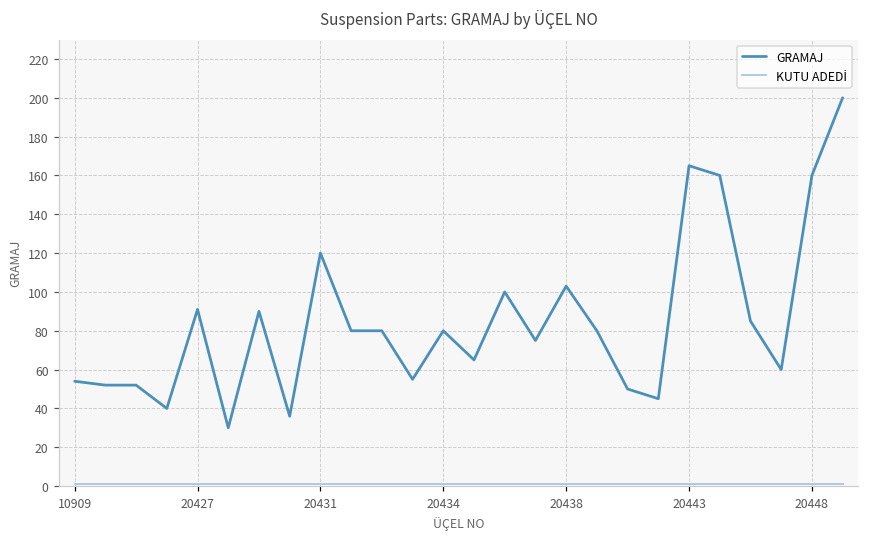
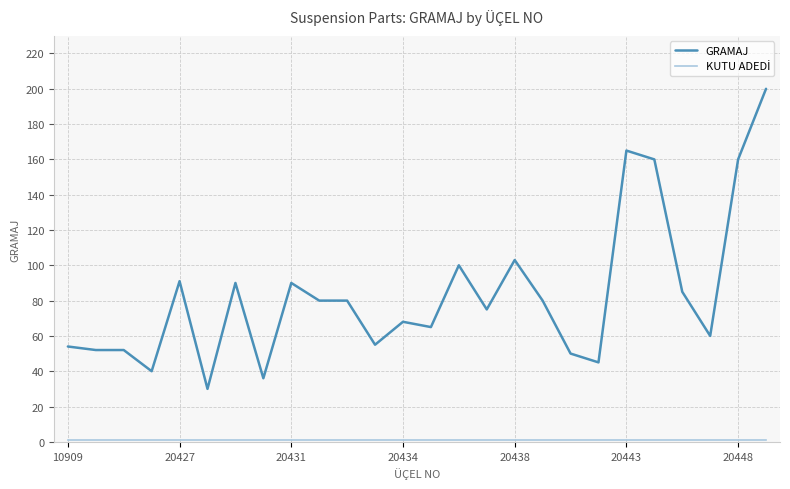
GRAMAJ, 20431: 120 -> 90
GRAMAJ, 20434: 80 -> 68
